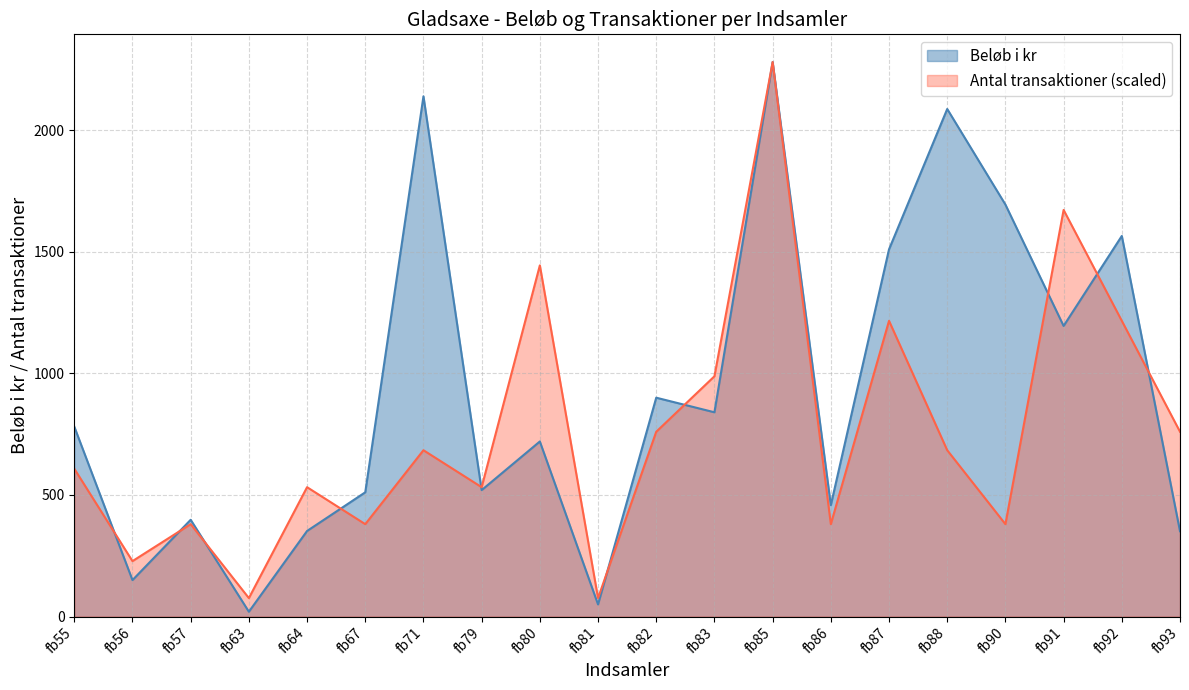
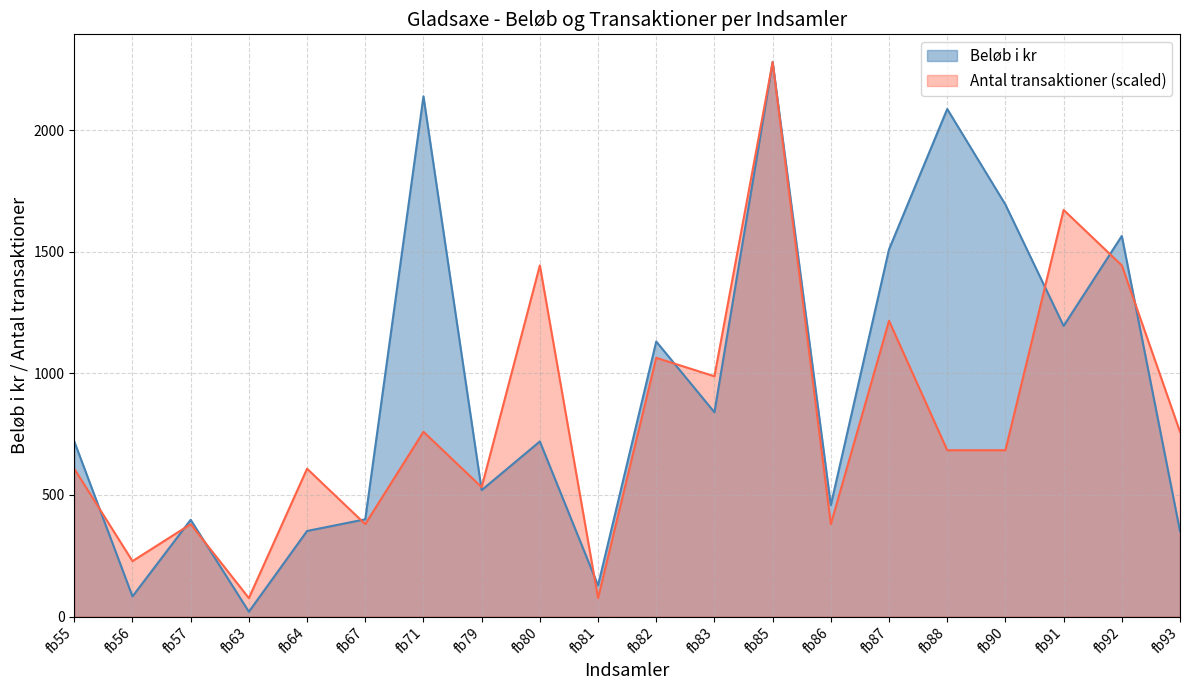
Beløb i kr, fb55: 780 -> 720
Beløb i kr, fb56: 150 -> 80
Antal transaktioner (scaled), fb64: 530 -> 610
Beløb i kr, fb67: 510 -> 400
Antal transaktioner (scaled), fb71: 680 -> 760
Beløb i kr, fb81: 50 -> 130
Beløb i kr, fb82: 900 -> 1130
Antal transaktioner (scaled), fb82: 760 -> 1060
Antal transaktioner (scaled), fb90: 380 -> 680
Antal transaktioner (scaled), fb92: 1220 -> 1440
